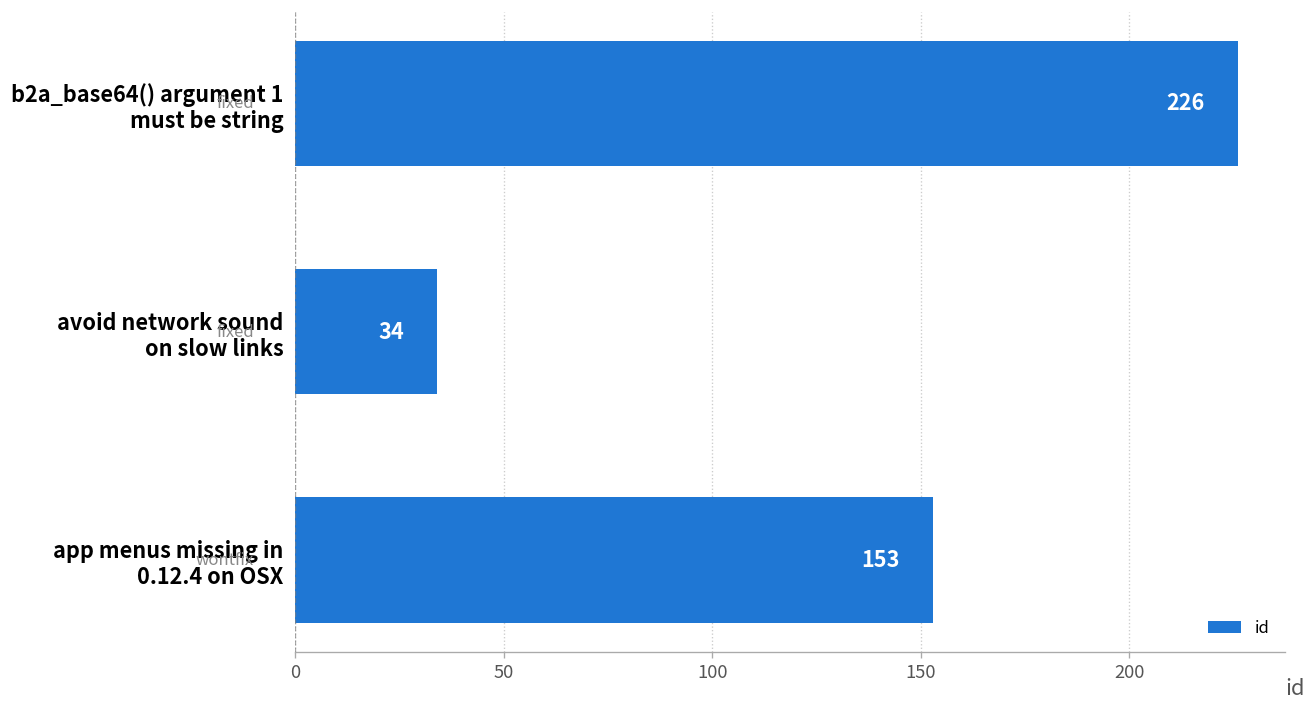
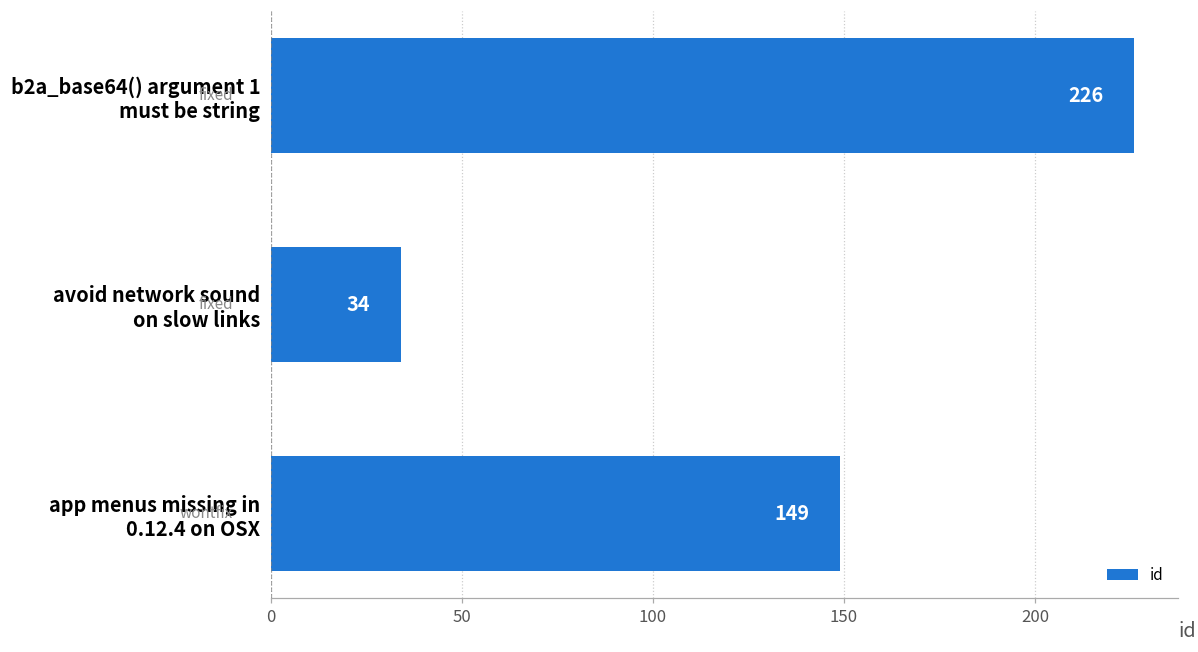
app menus missing in 0.12.4 on OSX: 153 -> 149
